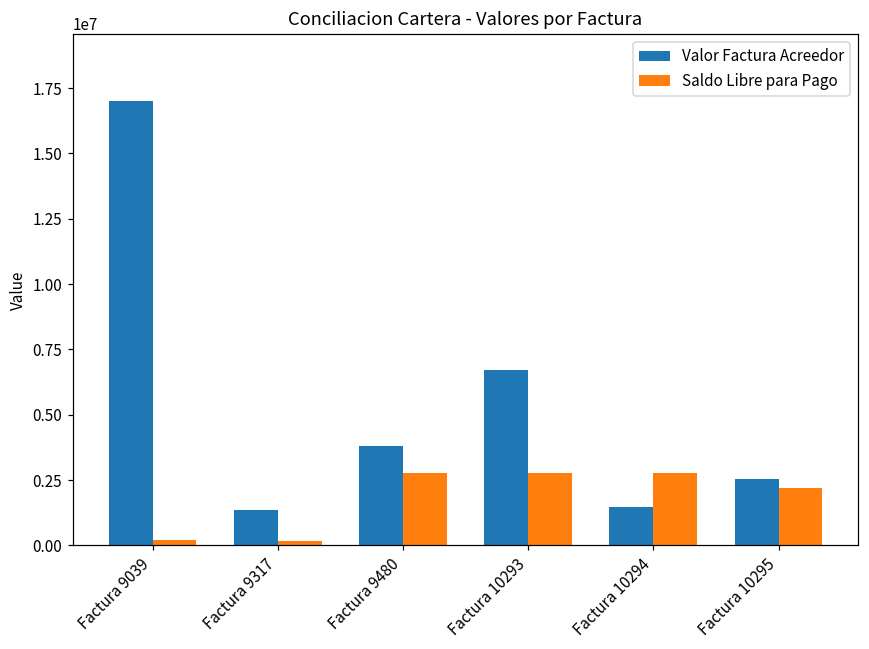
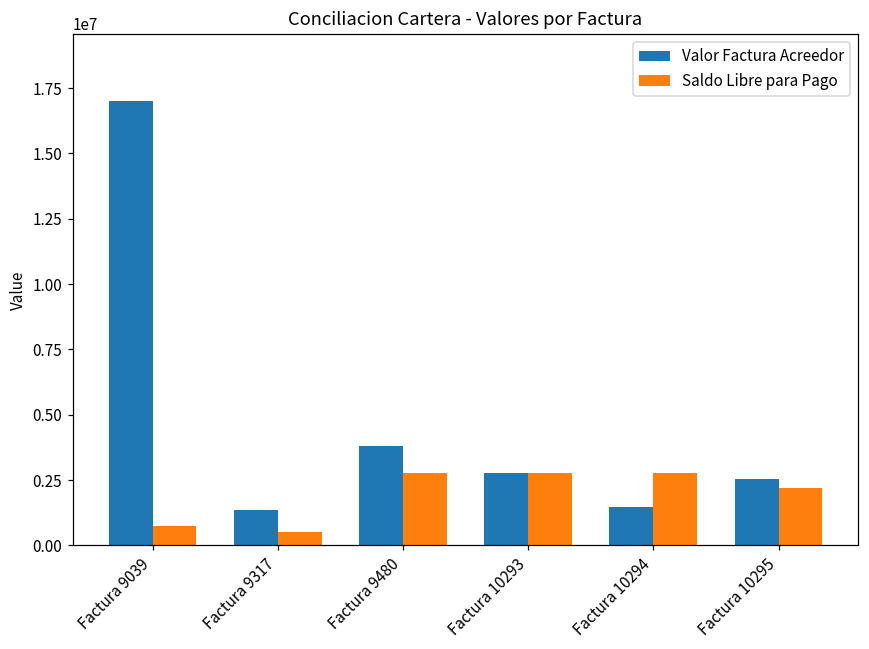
Saldo Libre para Pago, Factura 9039: 200000 -> 700000
Saldo Libre para Pago, Factura 9317: 200000 -> 500000
Valor Factura Acreedor, Factura 10293: 6700000 -> 2800000
